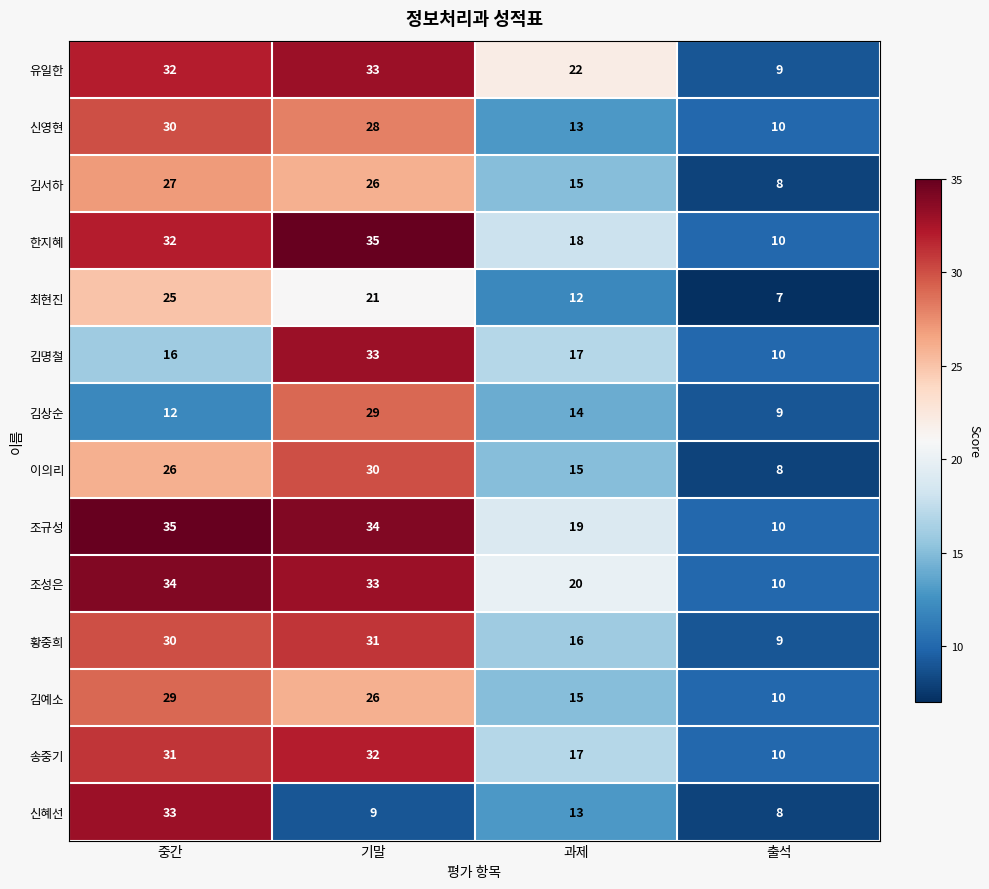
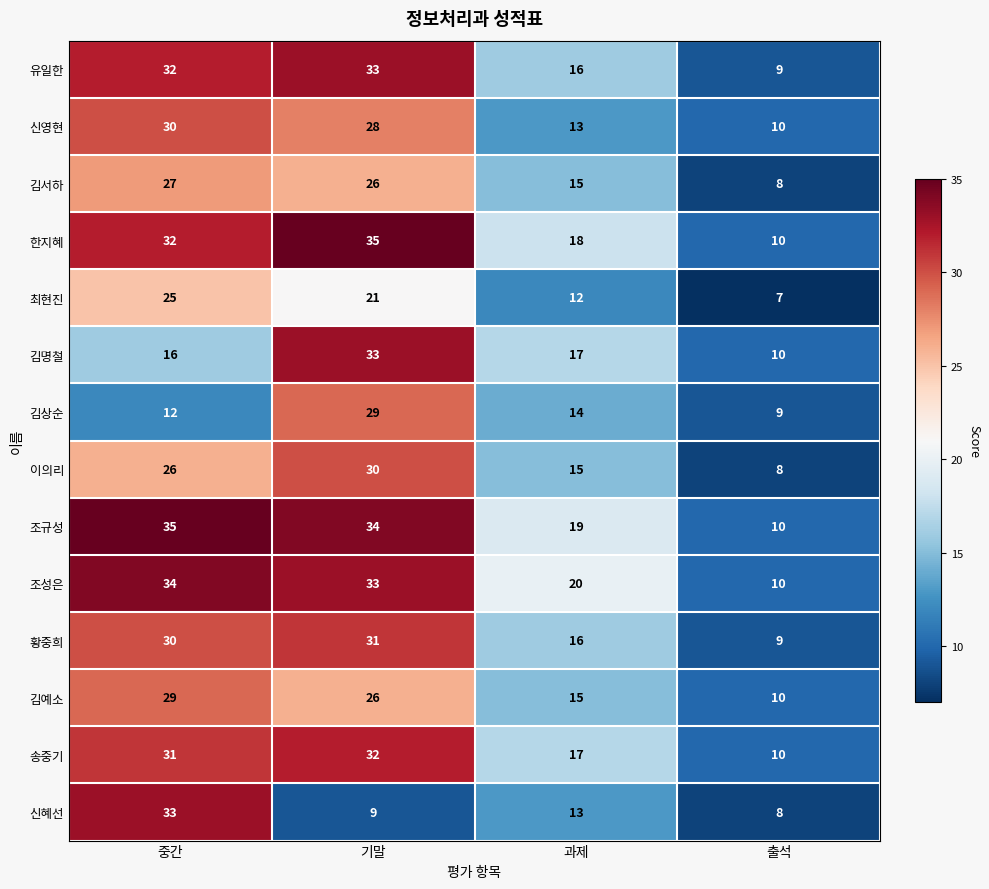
유일한, 과제: 22 -> 16
